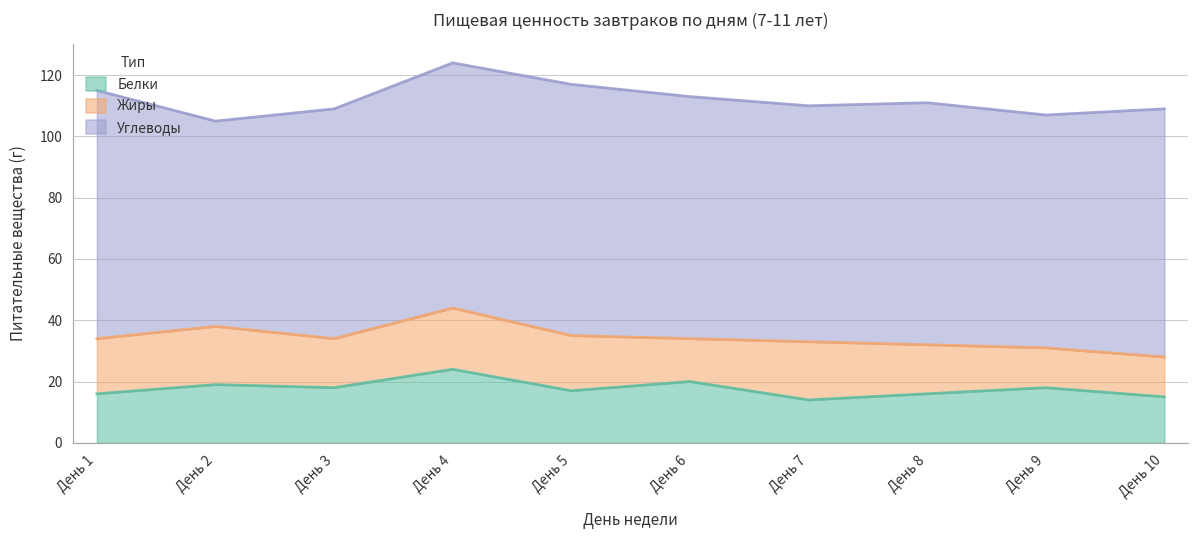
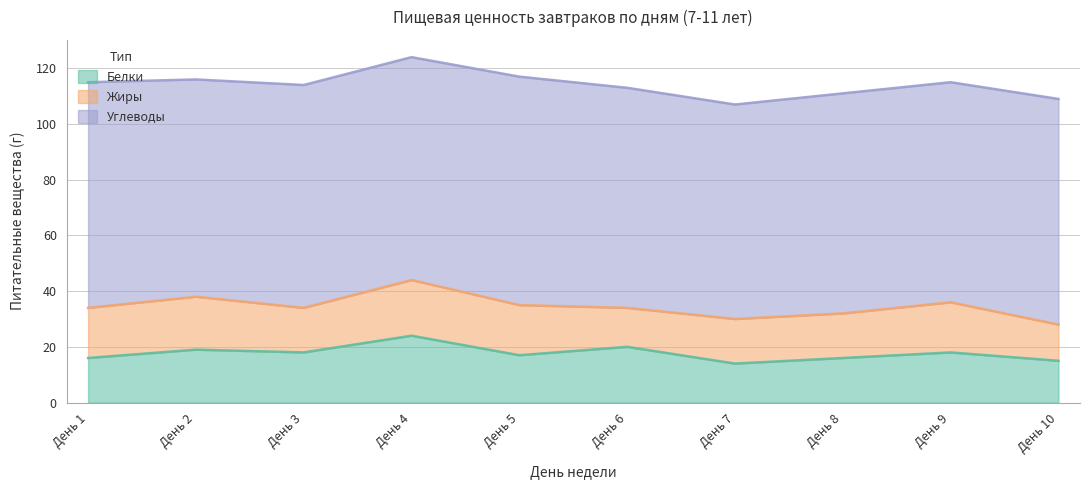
Углеводы, День 2: 67 -> 78
Углеводы, День 3: 75 -> 80
Жиры, День 7: 19 -> 16
Жиры, День 9: 13 -> 18
Углеводы, День 9: 76 -> 79
